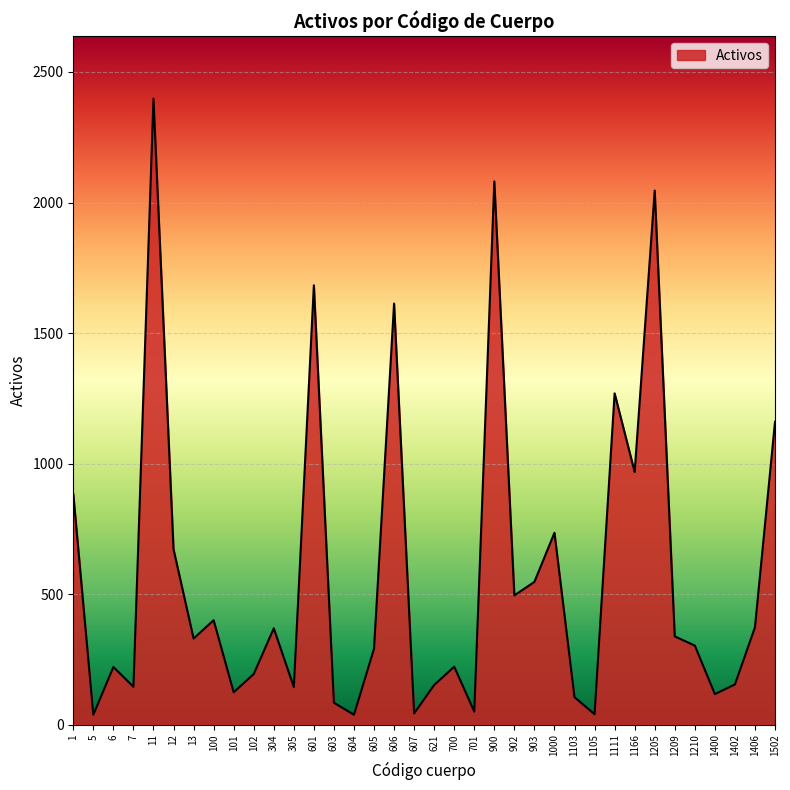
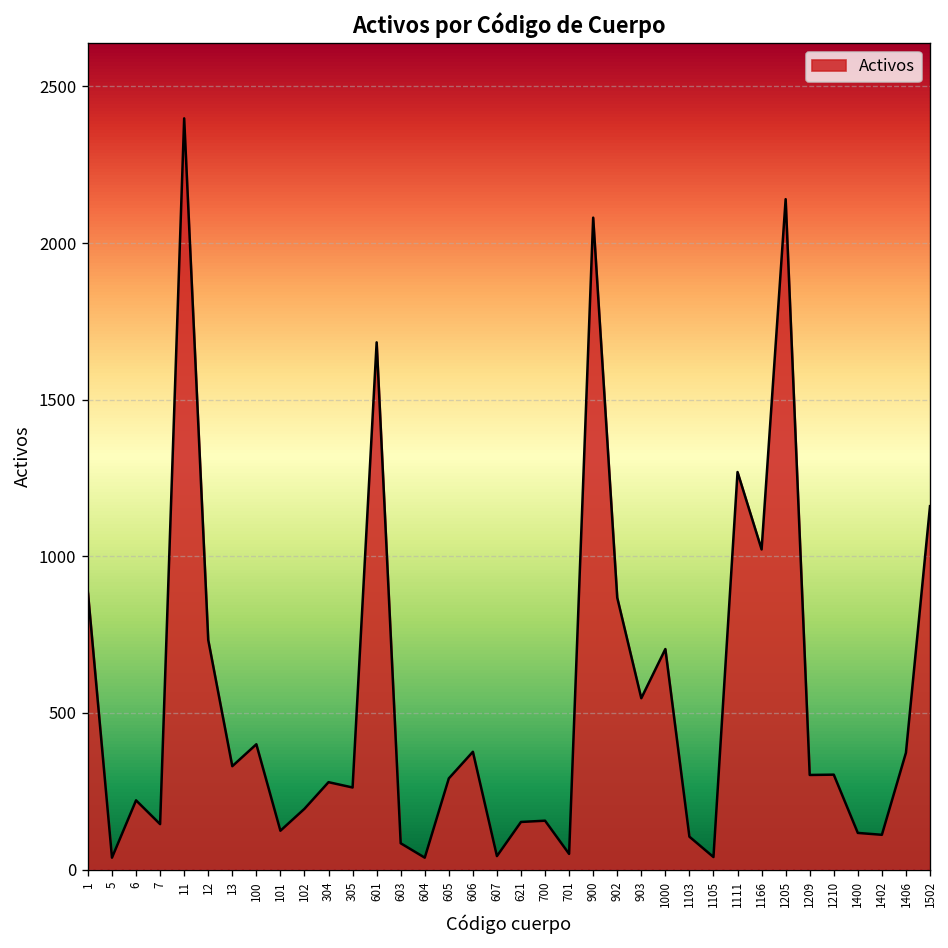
12: 670 -> 730
304: 370 -> 280
305: 140 -> 260
606: 1610 -> 380
700: 220 -> 160
902: 500 -> 870
1000: 740 -> 700
1166: 970 -> 1020
1205: 2050 -> 2140
1209: 340 -> 300
1402: 150 -> 110
